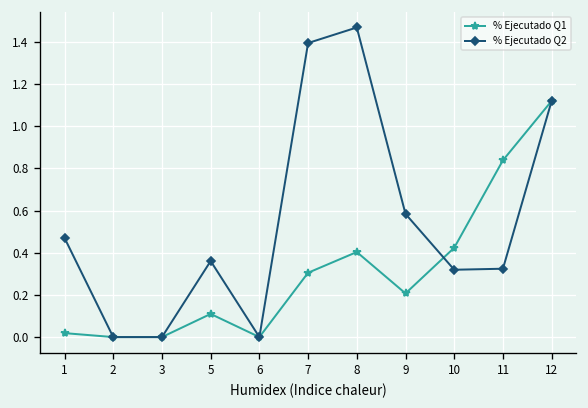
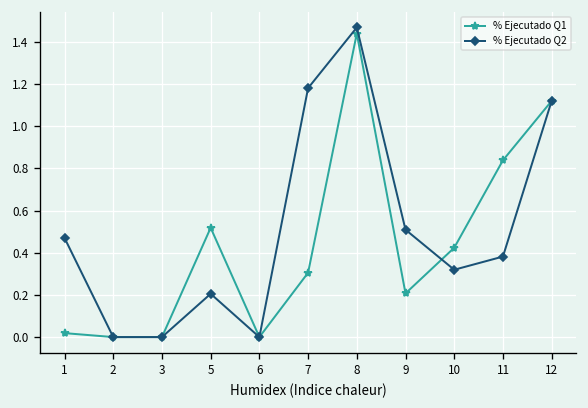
% Ejecutado Q1, 5: 0.11 -> 0.52
% Ejecutado Q2, 5: 0.36 -> 0.21
% Ejecutado Q2, 7: 1.39 -> 1.18
% Ejecutado Q1, 8: 0.40 -> 1.44
% Ejecutado Q2, 9: 0.58 -> 0.51
% Ejecutado Q2, 11: 0.32 -> 0.38
